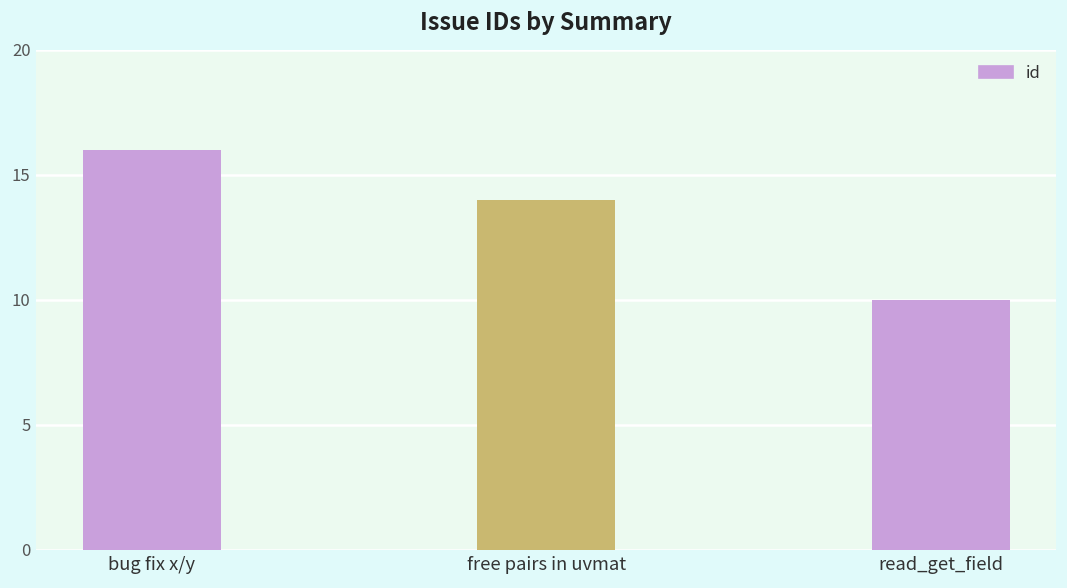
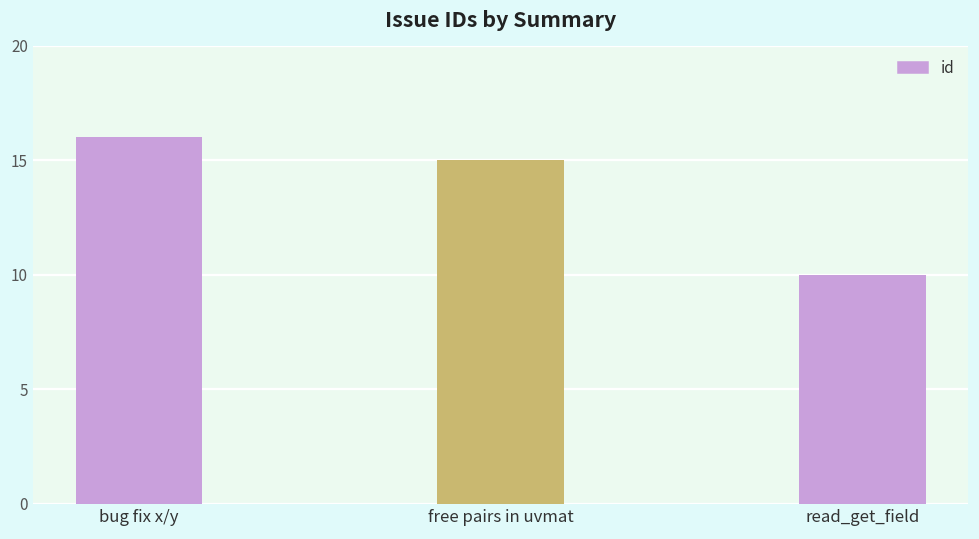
free pairs in uvmat: 14 -> 15
